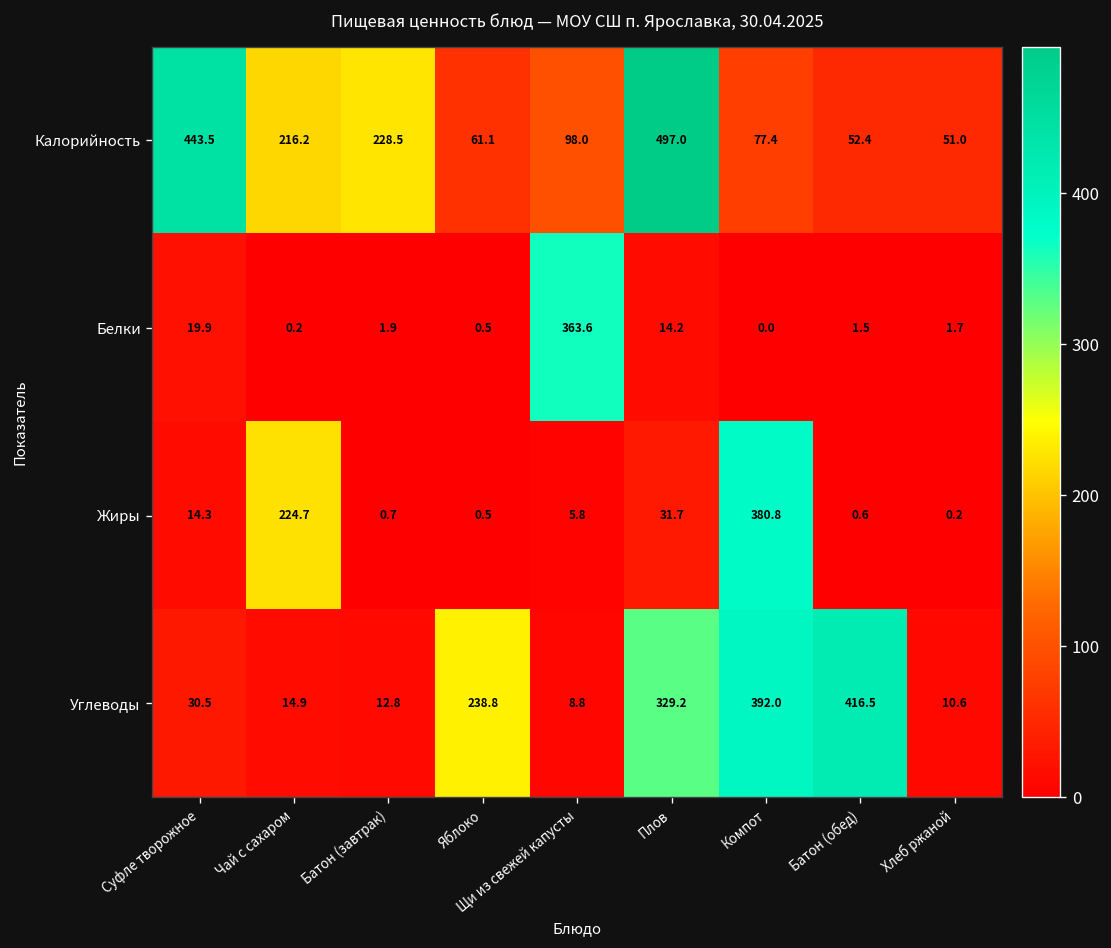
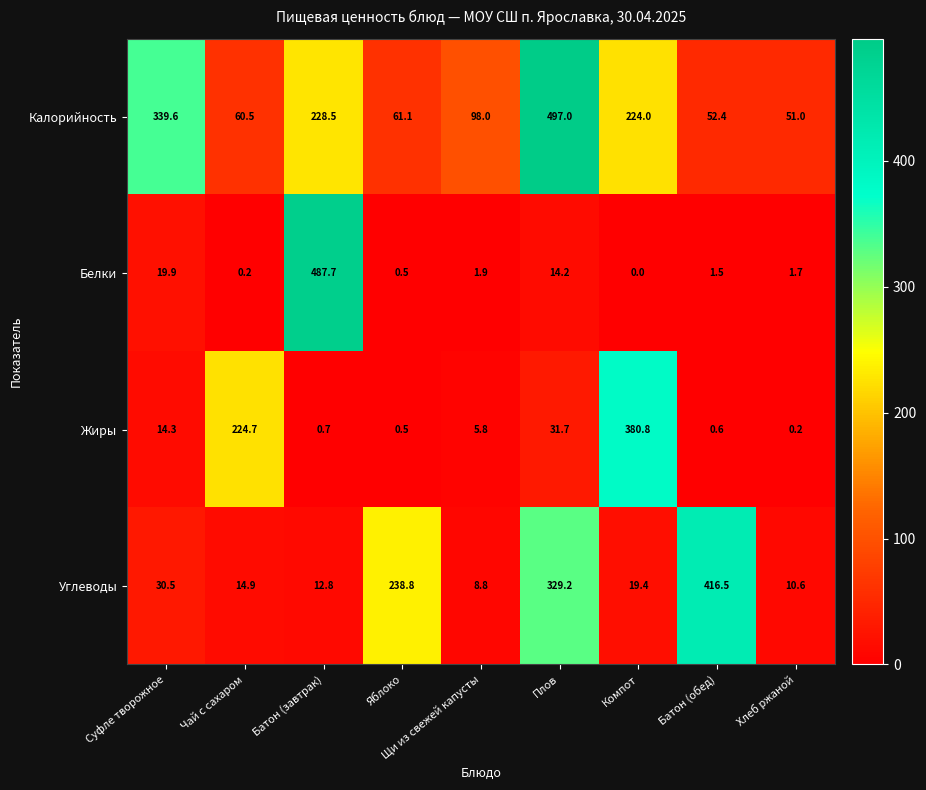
Калорийность, Суфле творожное: 443.5 -> 339.6
Калорийность, Чай с сахаром: 216.2 -> 60.5
Калорийность, Компот: 77.4 -> 224.0
Белки, Батон (завтрак): 1.9 -> 487.7
Белки, Щи из свежей капусты: 363.6 -> 1.9
Углеводы, Компот: 392.0 -> 19.4
